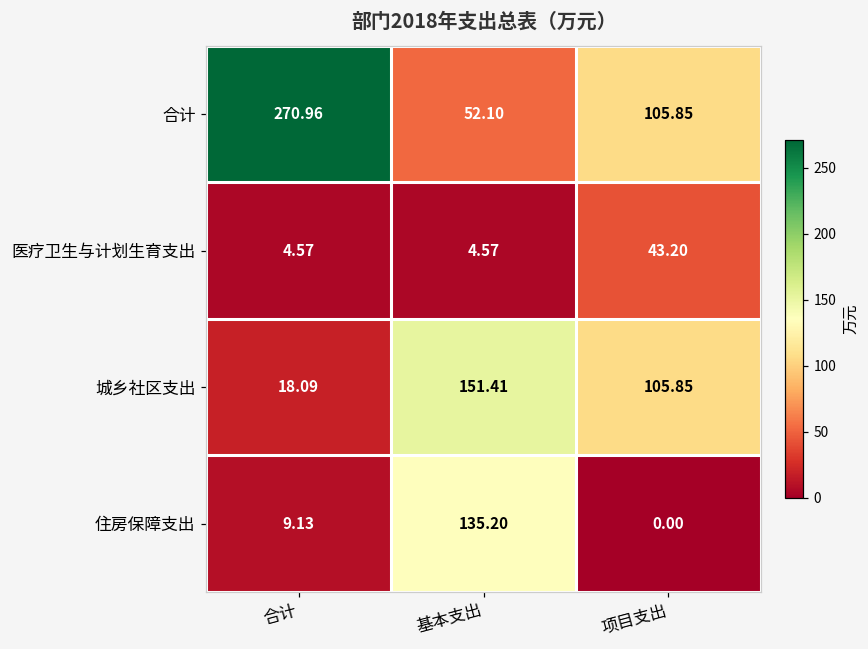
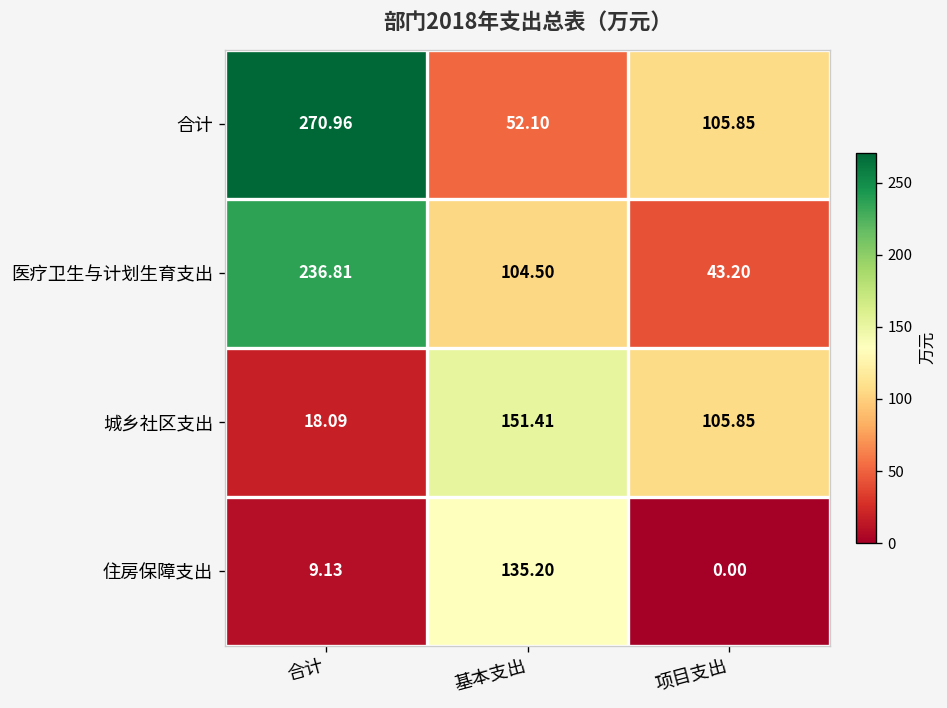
医疗卫生与计划生育支出, 合计: 4.57 -> 236.81
医疗卫生与计划生育支出, 基本支出: 4.57 -> 104.50
